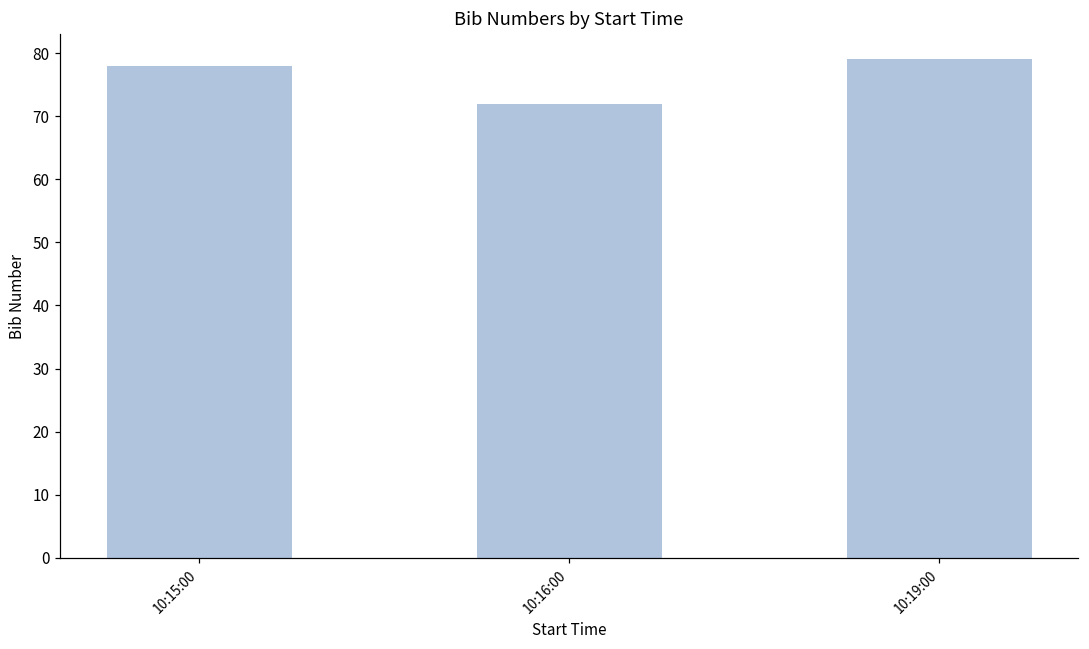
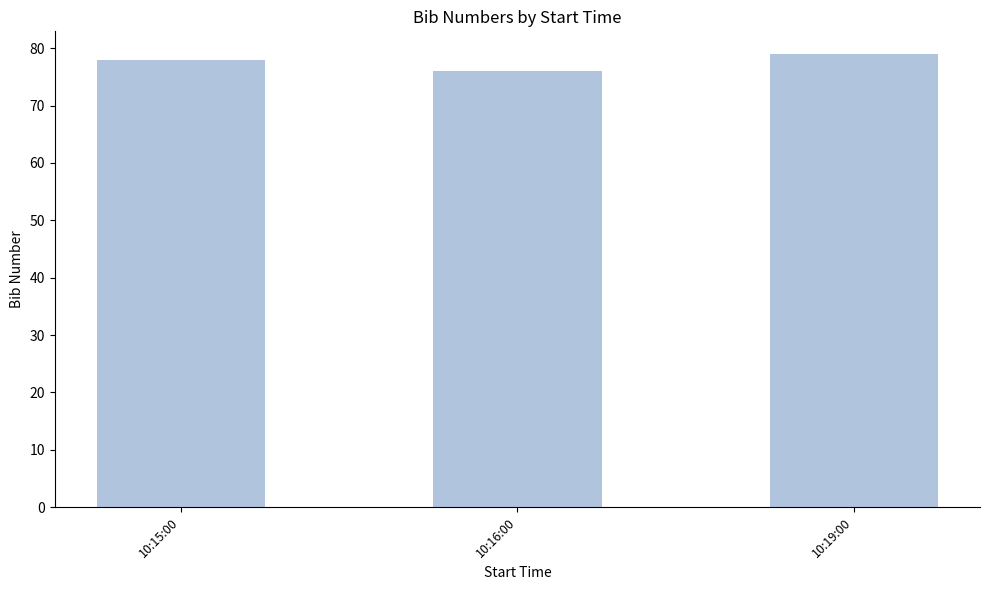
10:16:00: 72 -> 76
